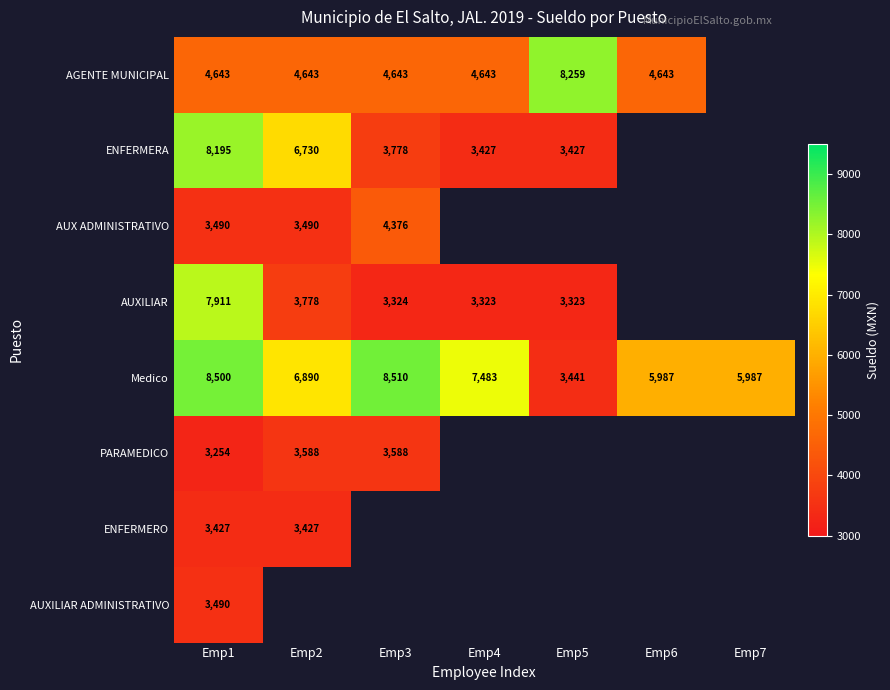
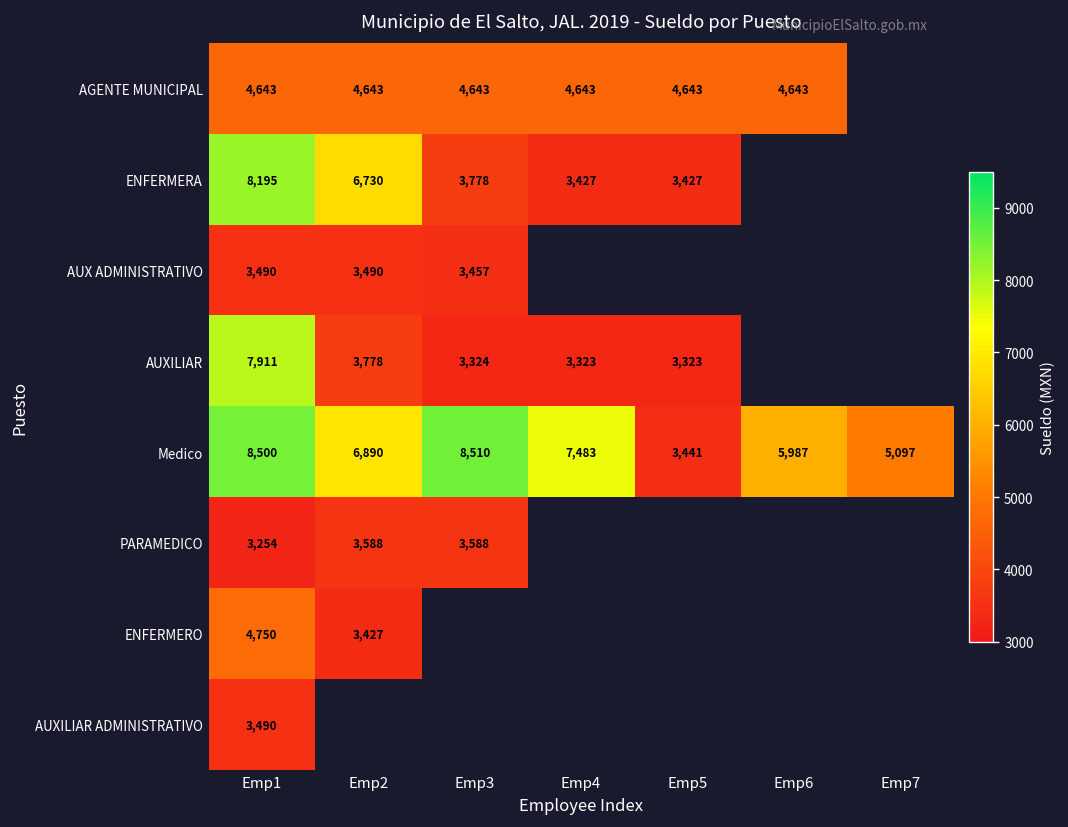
AGENTE MUNICIPAL, Emp5: 8,259 -> 4,643
AUX ADMINISTRATIVO, Emp3: 4,376 -> 3,457
Medico, Emp7: 5,987 -> 5,097
ENFERMERO, Emp1: 3,427 -> 4,750
